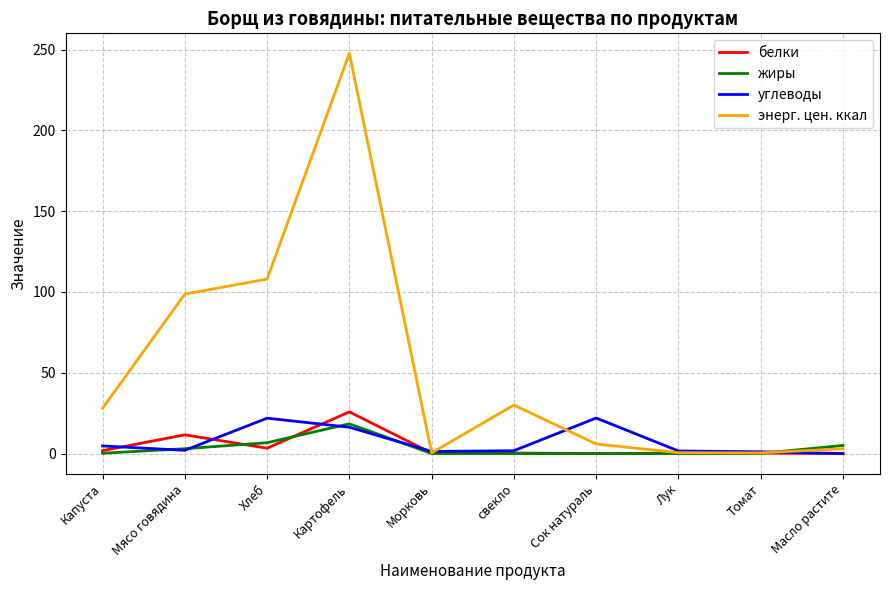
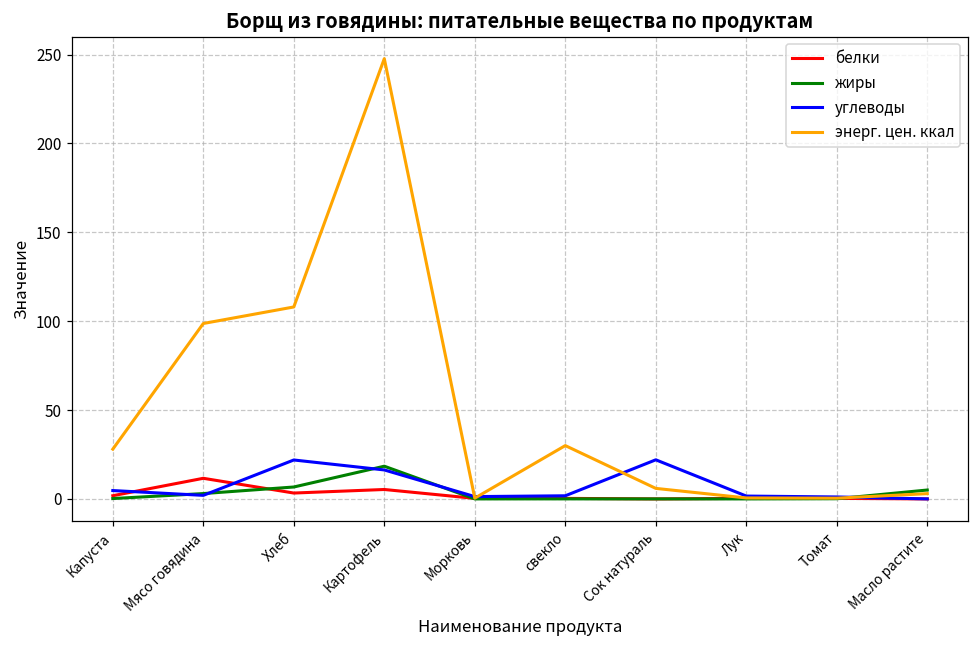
белки, Картофель: 26 -> 5
